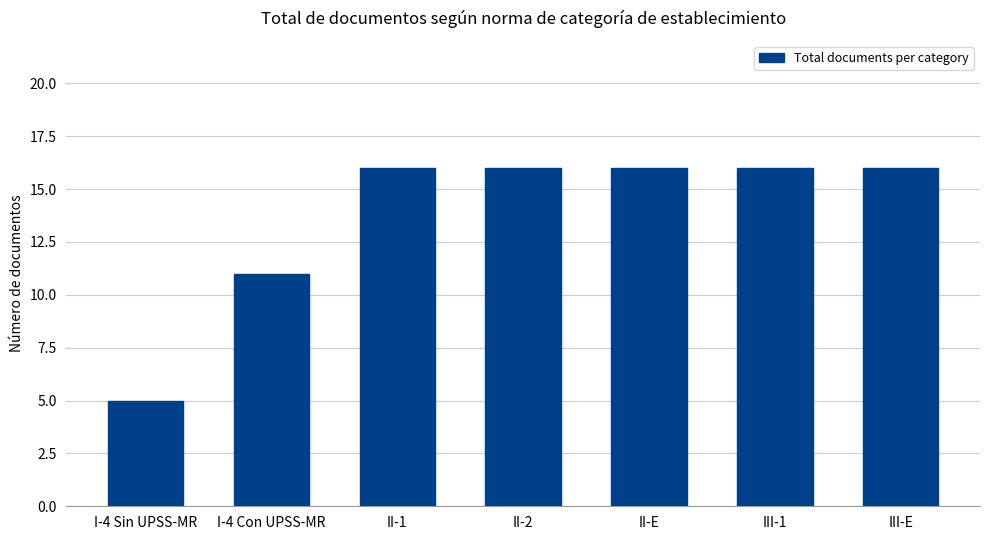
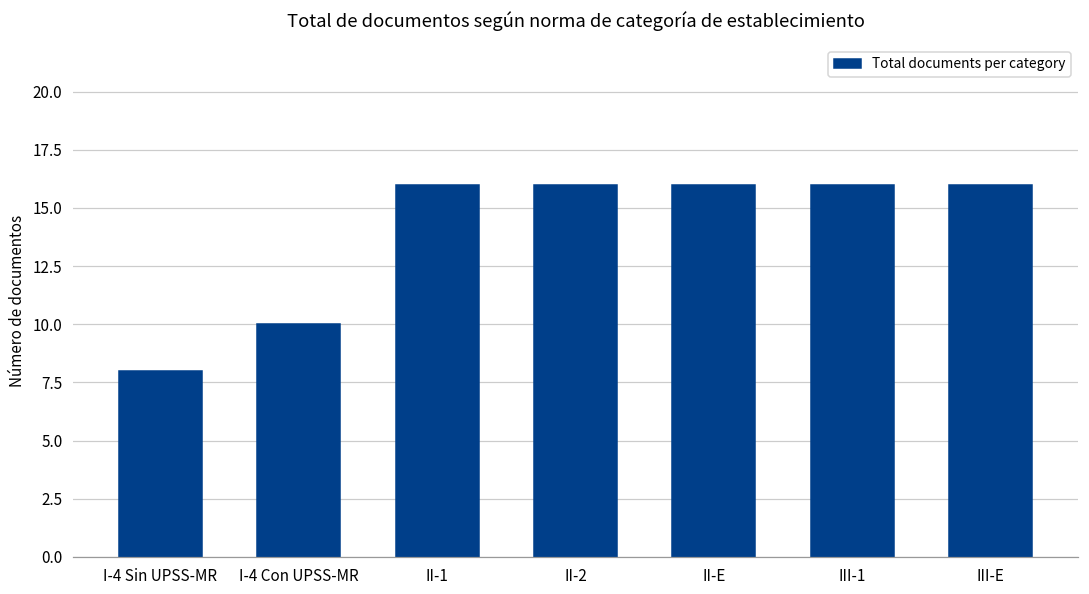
I-4 Sin UPSS-MR: 5 -> 8
I-4 Con UPSS-MR: 11 -> 10
